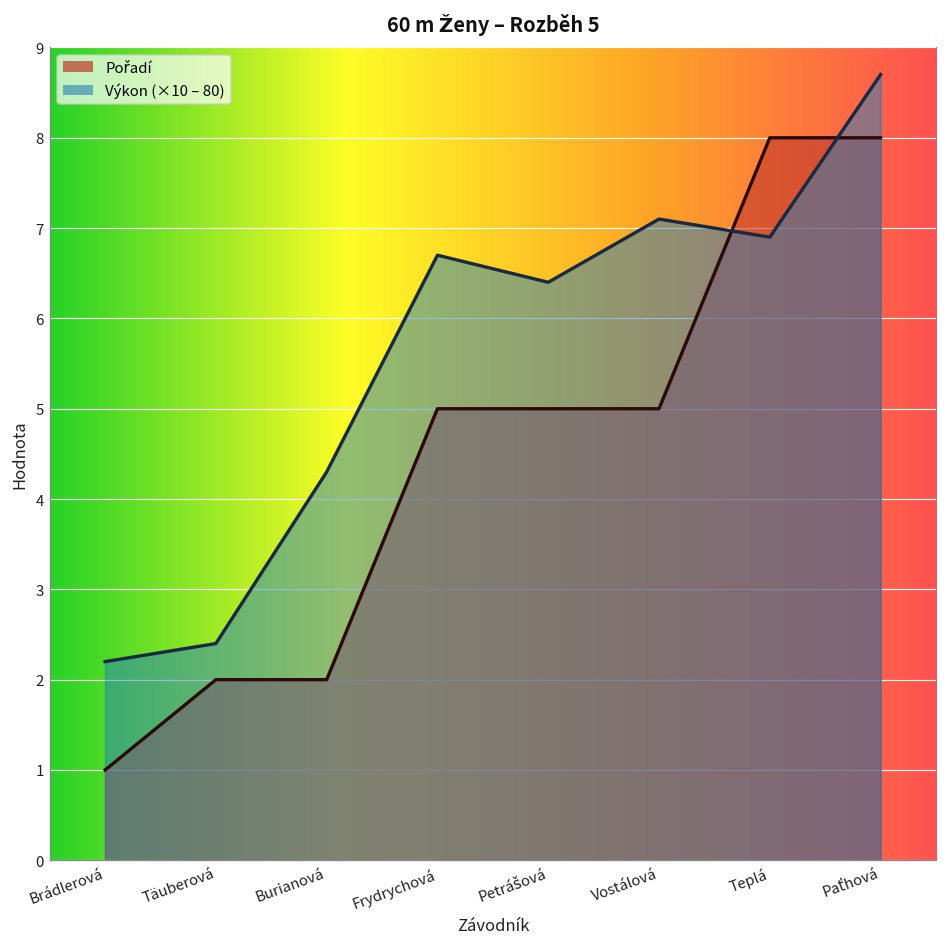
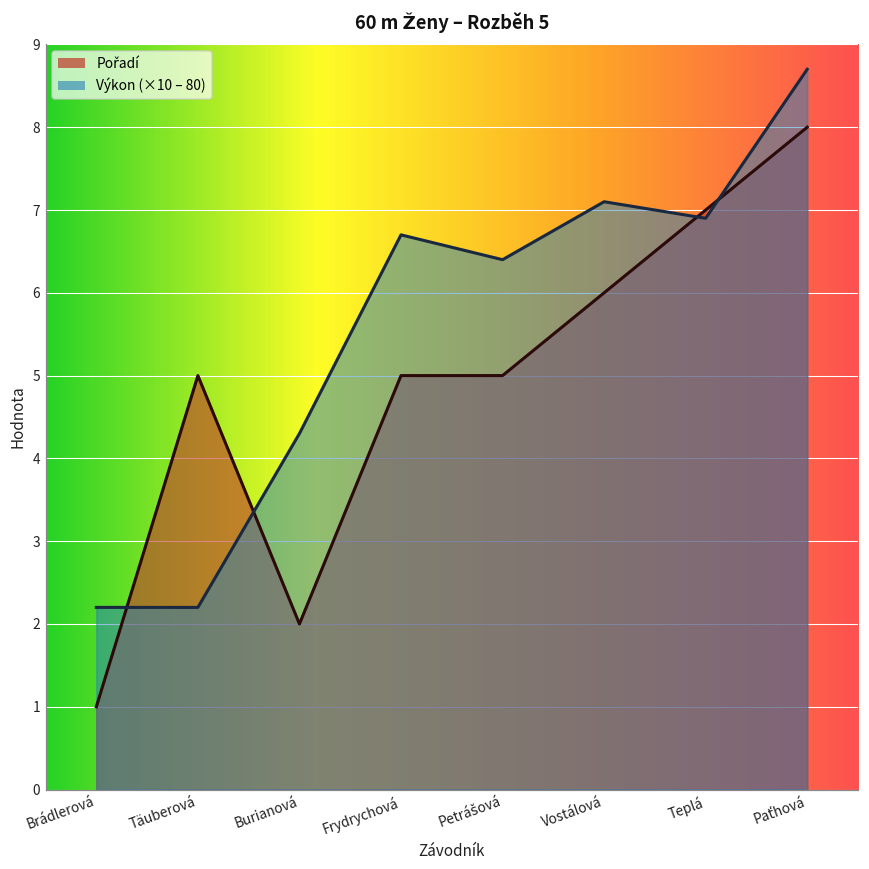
Pořadí, Täuberová: 2 -> 5
Výkon (×10 – 80), Täuberová: 2.4 -> 2.2
Pořadí, Vostálová: 5 -> 6
Pořadí, Teplá: 8 -> 7
